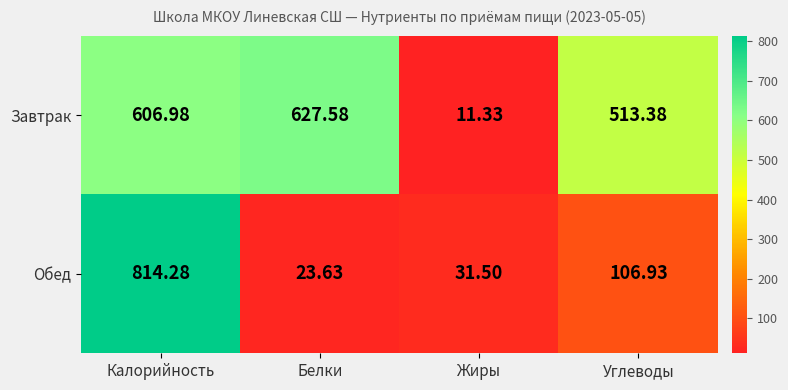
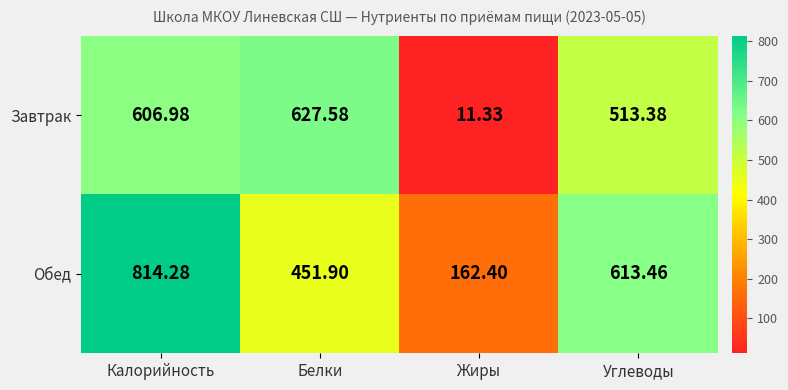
Обед, Белки: 23.63 -> 451.90
Обед, Жиры: 31.50 -> 162.40
Обед, Углеводы: 106.93 -> 613.46
